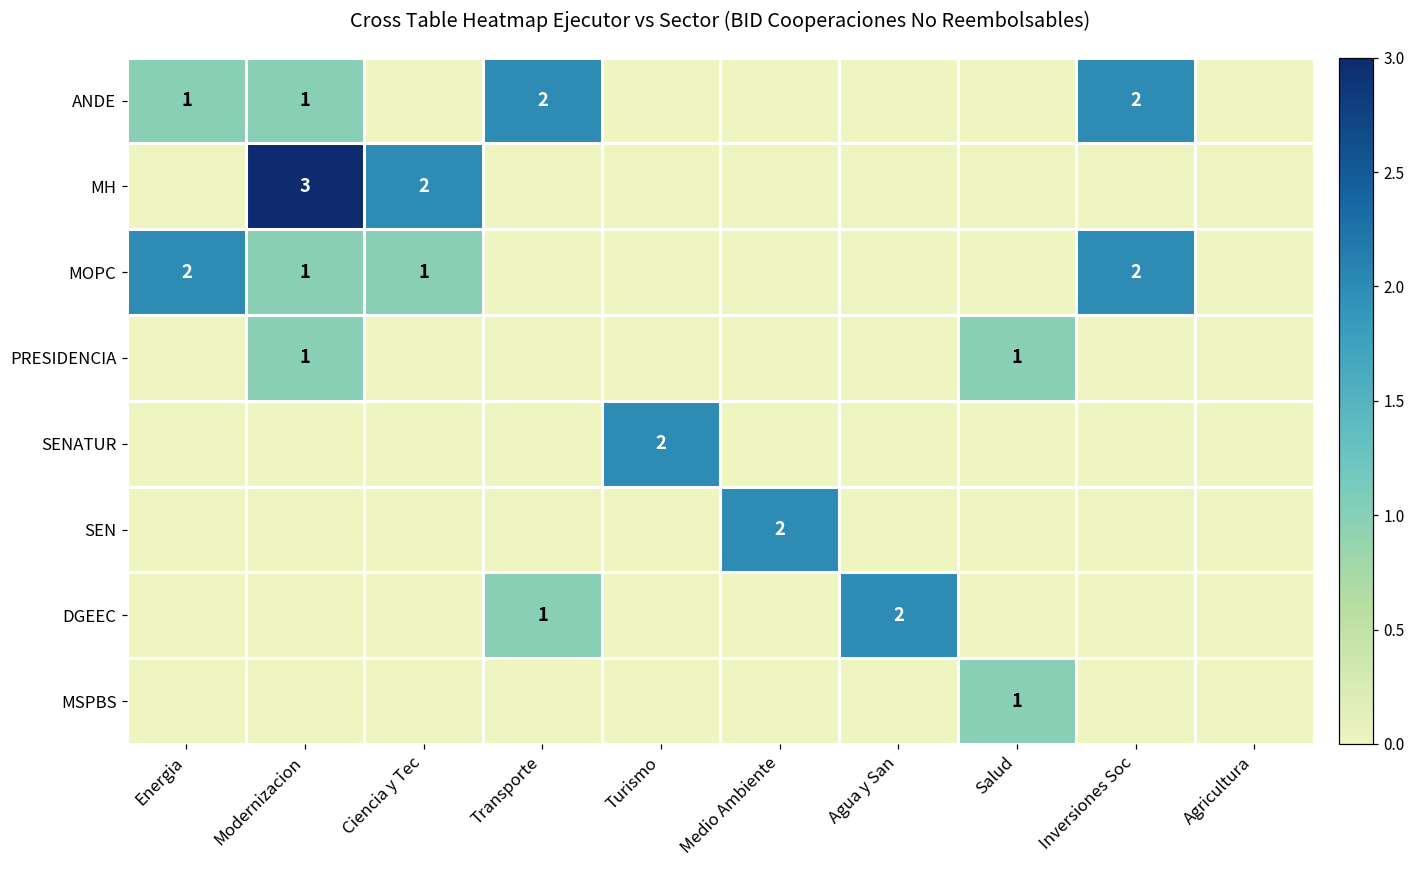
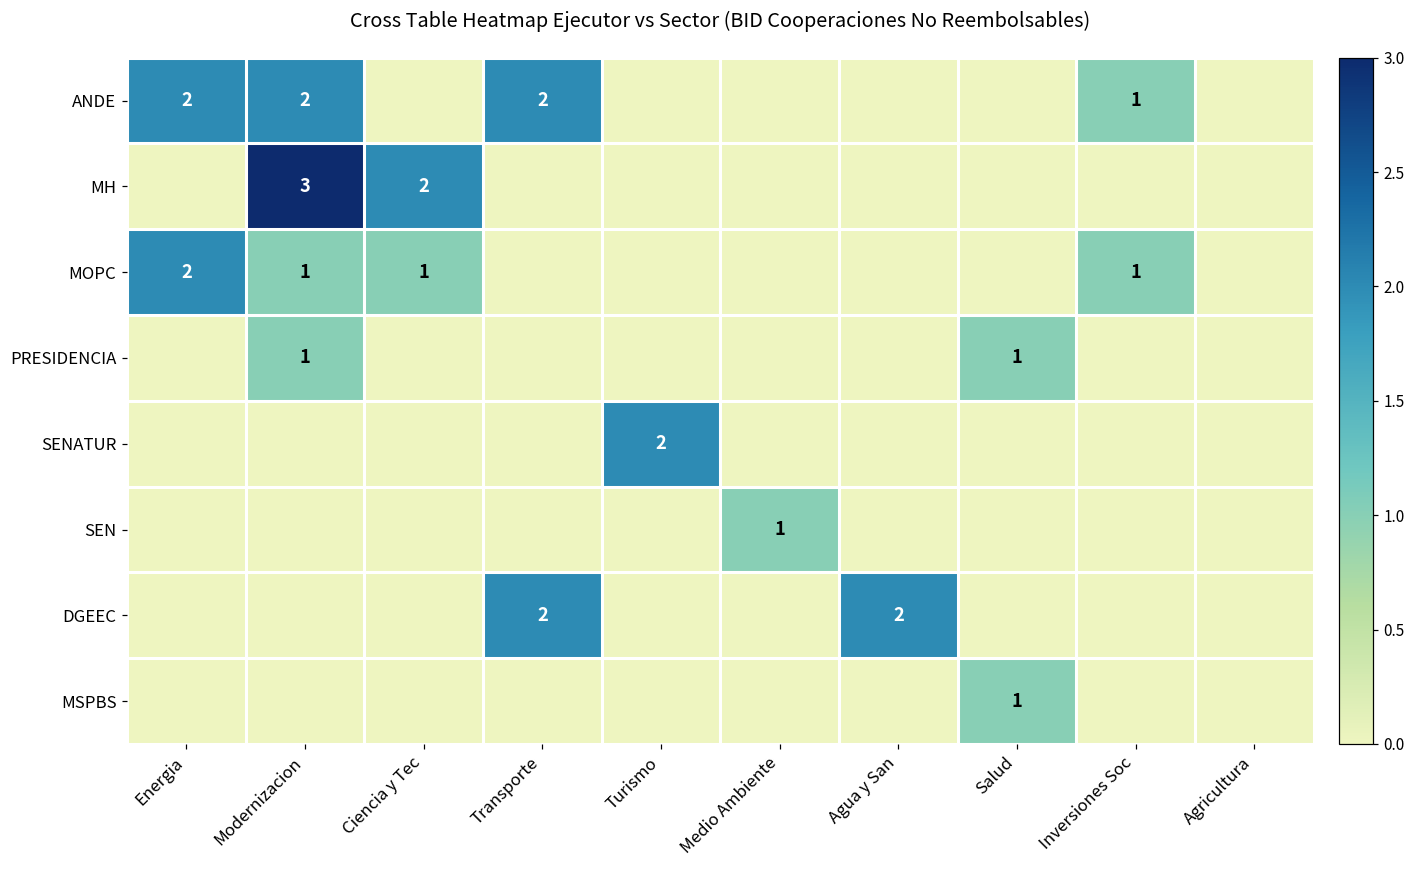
ANDE, Energia: 1 -> 2
ANDE, Modernizacion: 1 -> 2
ANDE, Inversiones Soc: 2 -> 1
MOPC, Inversiones Soc: 2 -> 1
SEN, Medio Ambiente: 2 -> 1
DGEEC, Transporte: 1 -> 2
